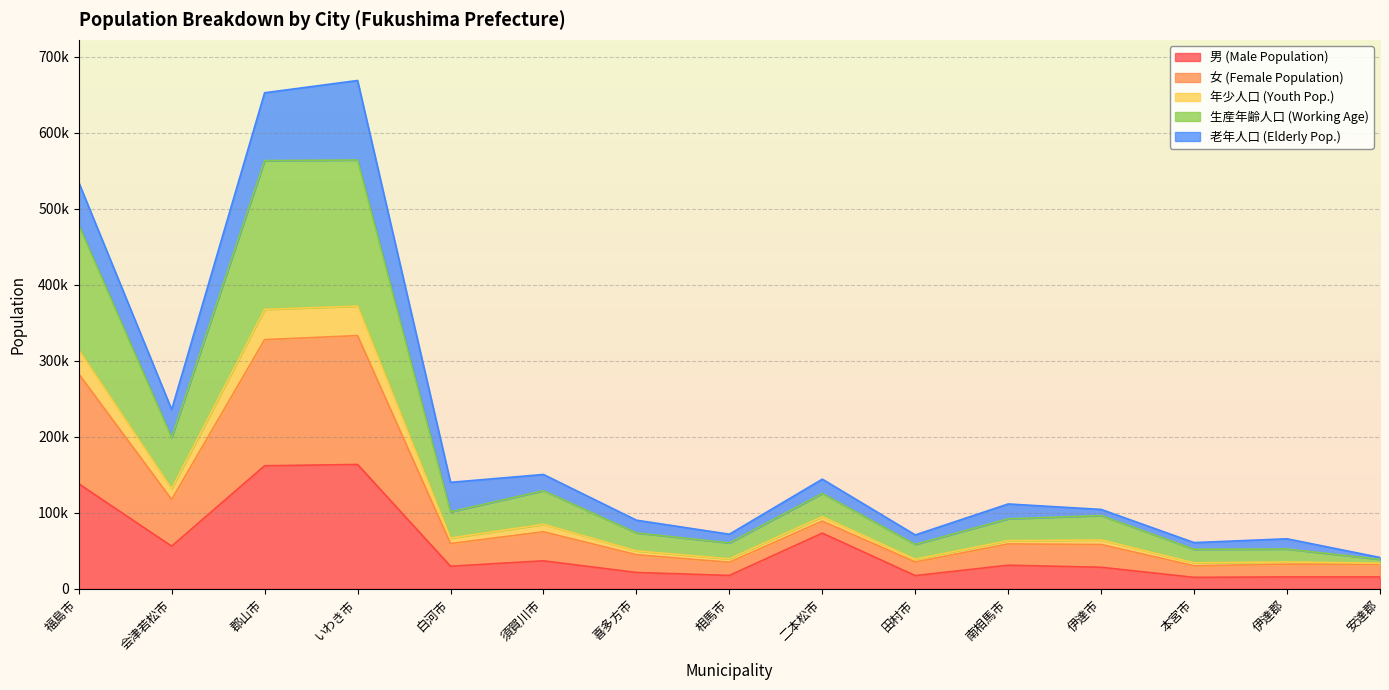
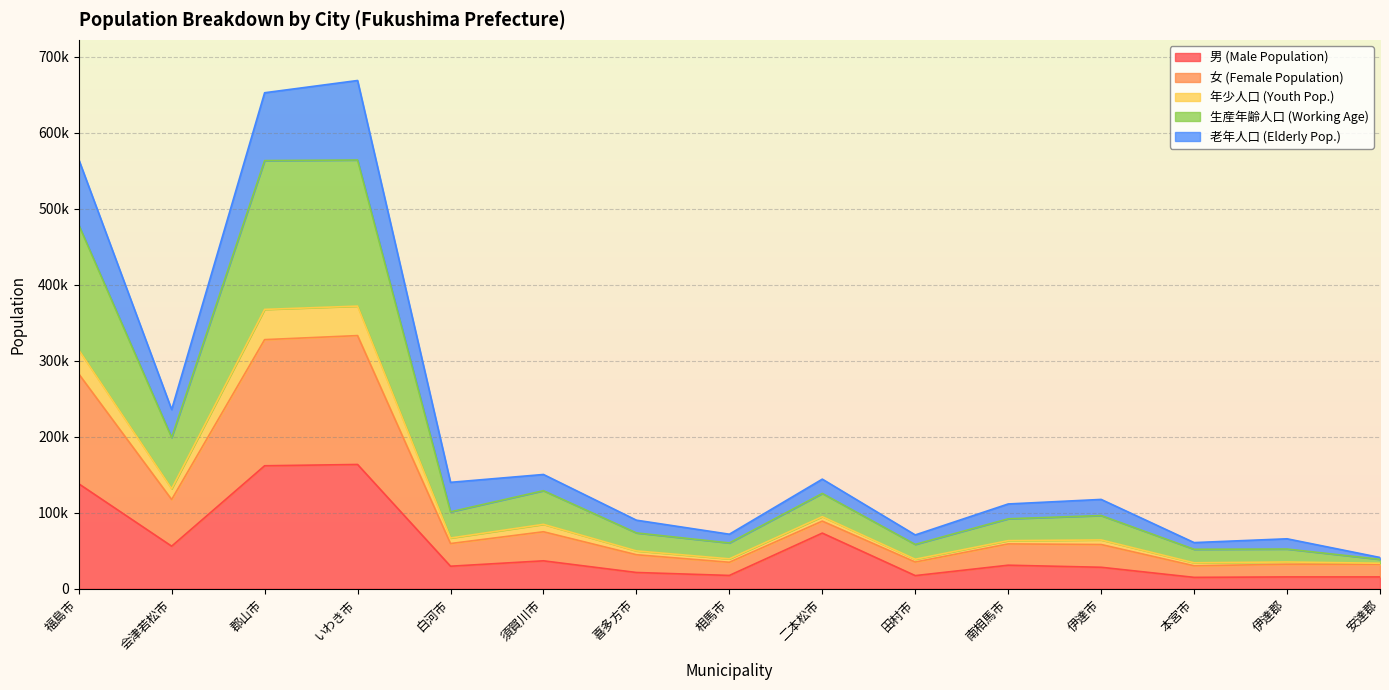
老年人口 (Elderly Pop.), 福島市: 60000 -> 90000
老年人口 (Elderly Pop.), 伊達市: 10000 -> 20000
